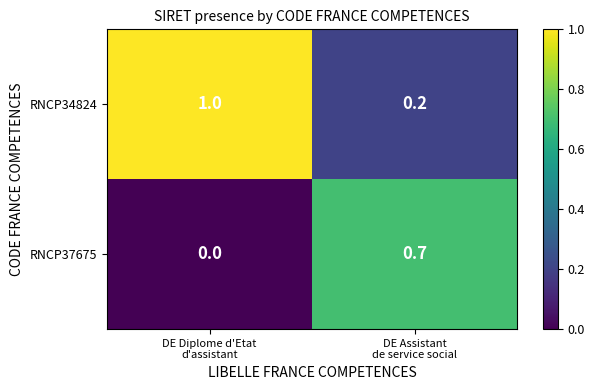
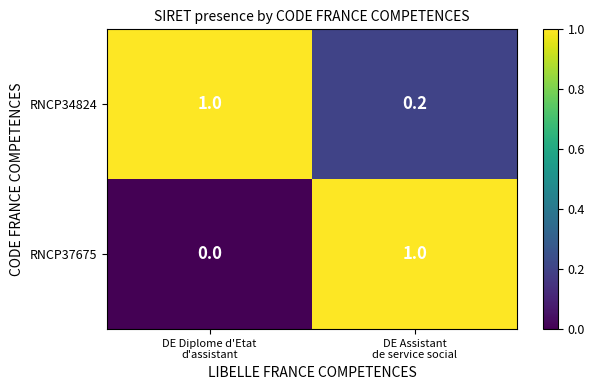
RNCP37675, DE Assistant de service social: 0.7 -> 1.0
